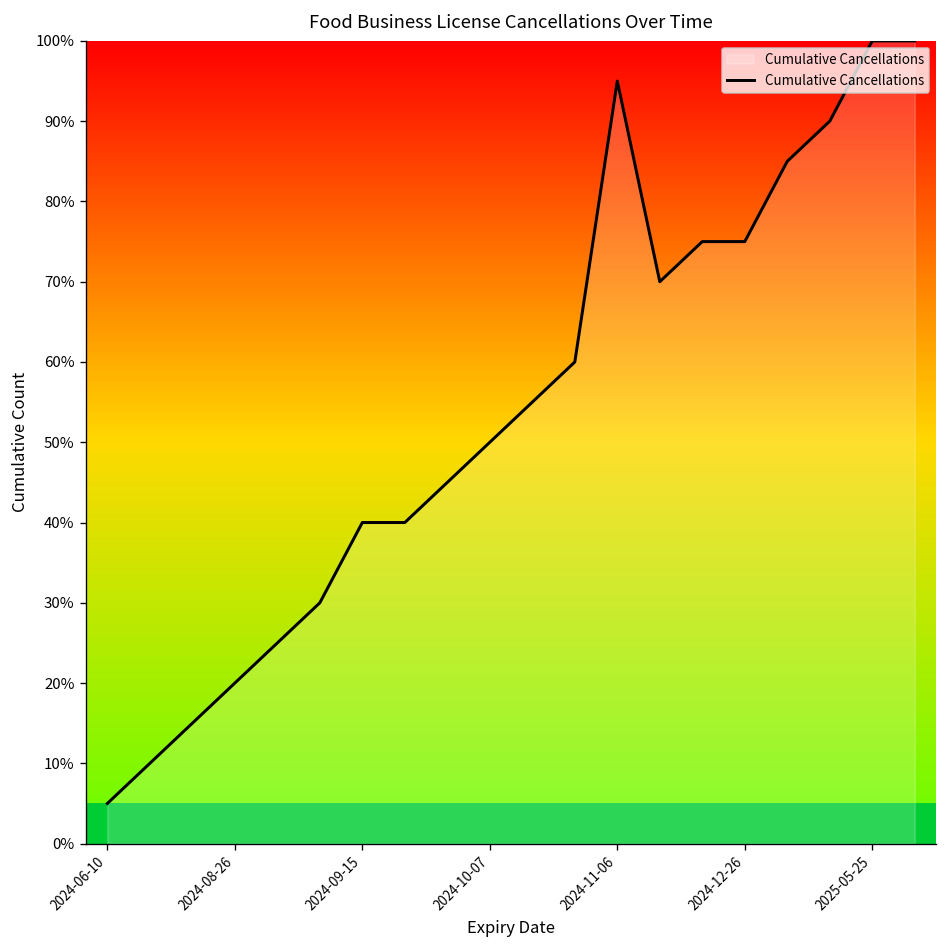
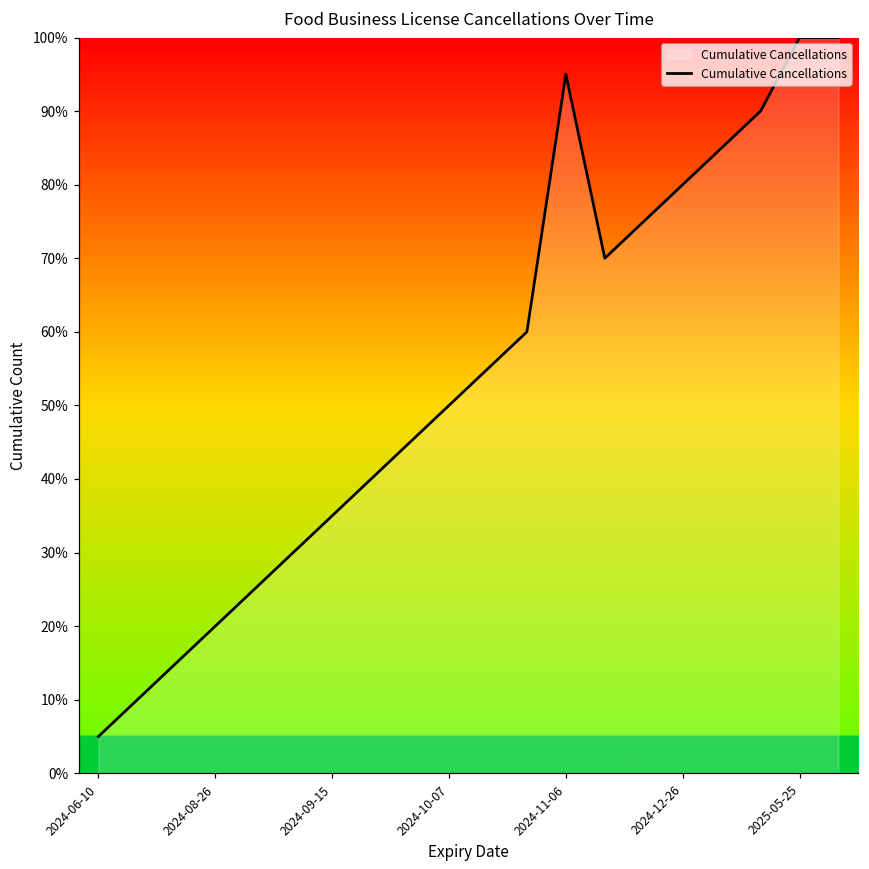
2024-09-15: 40% -> 35%
2024-12-26: 75% -> 80%
